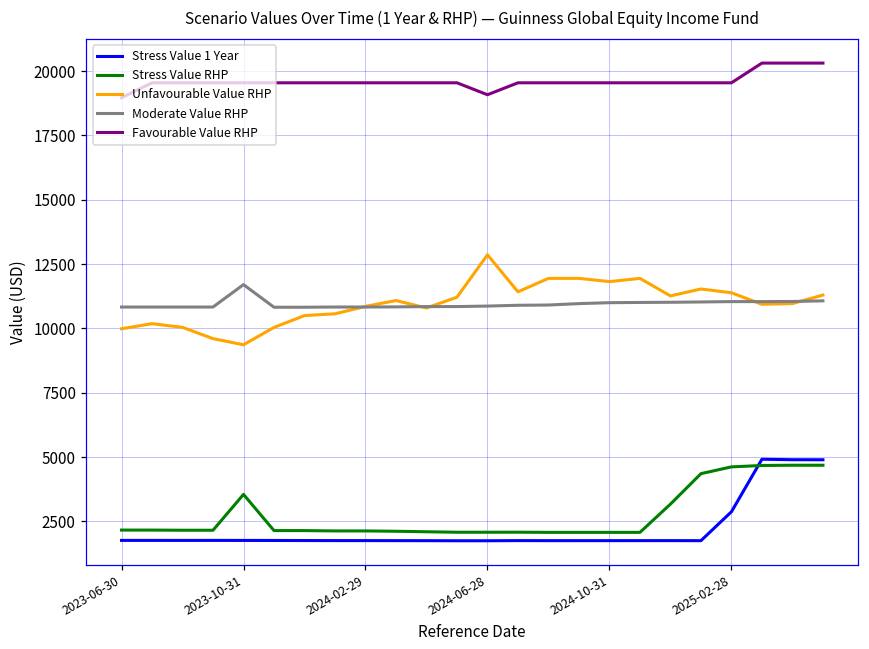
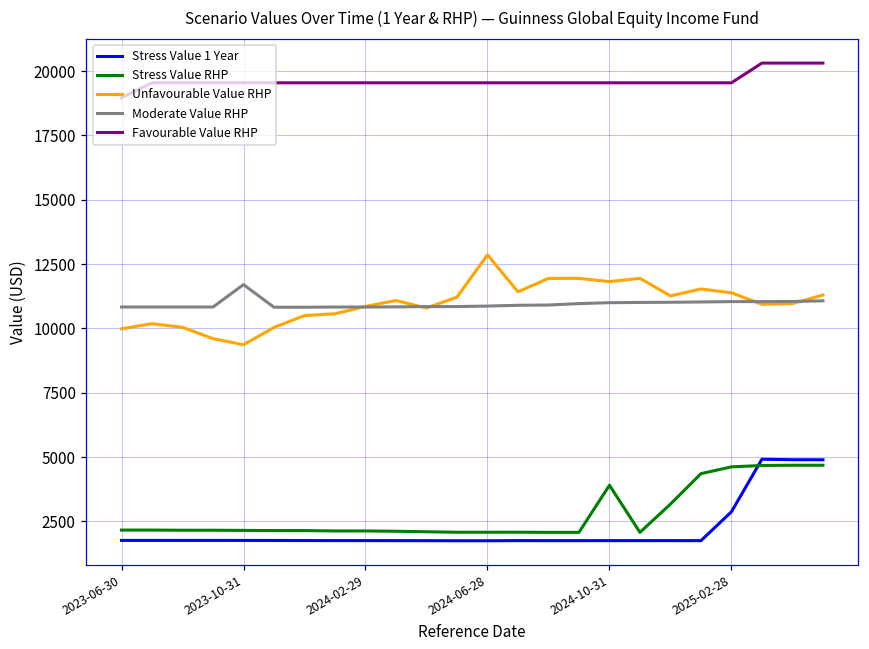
Stress Value RHP, 2023-10-31: 3500 -> 2100
Favourable Value RHP, 2024-06-28: 19100 -> 19500
Stress Value RHP, 2024-10-31: 2100 -> 3900
